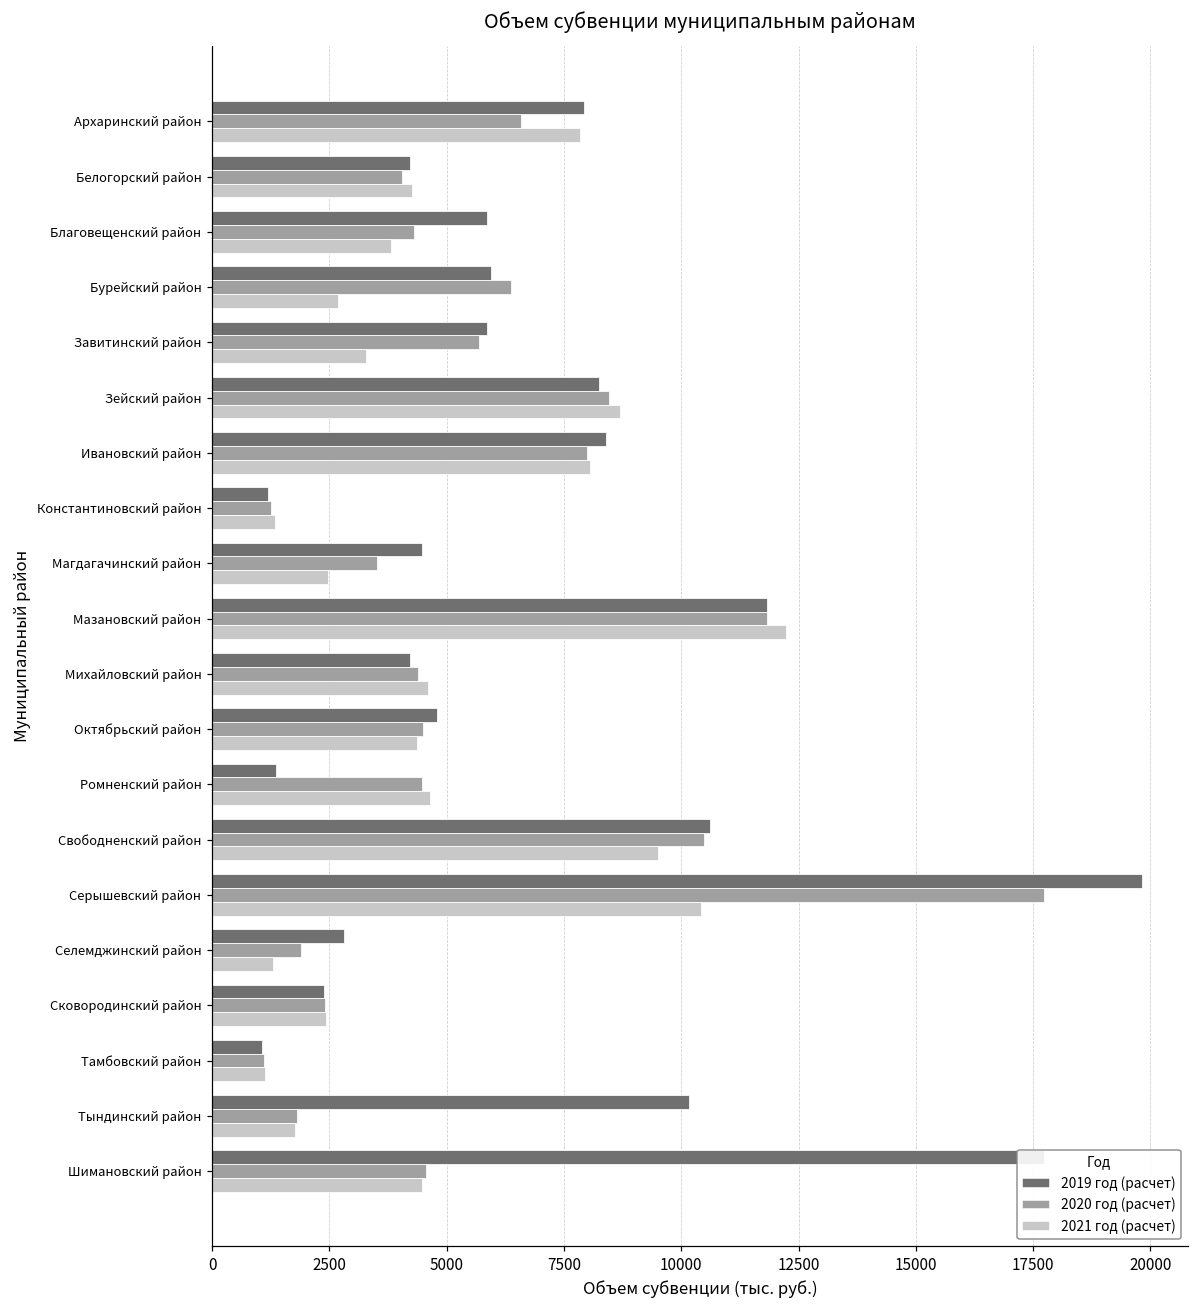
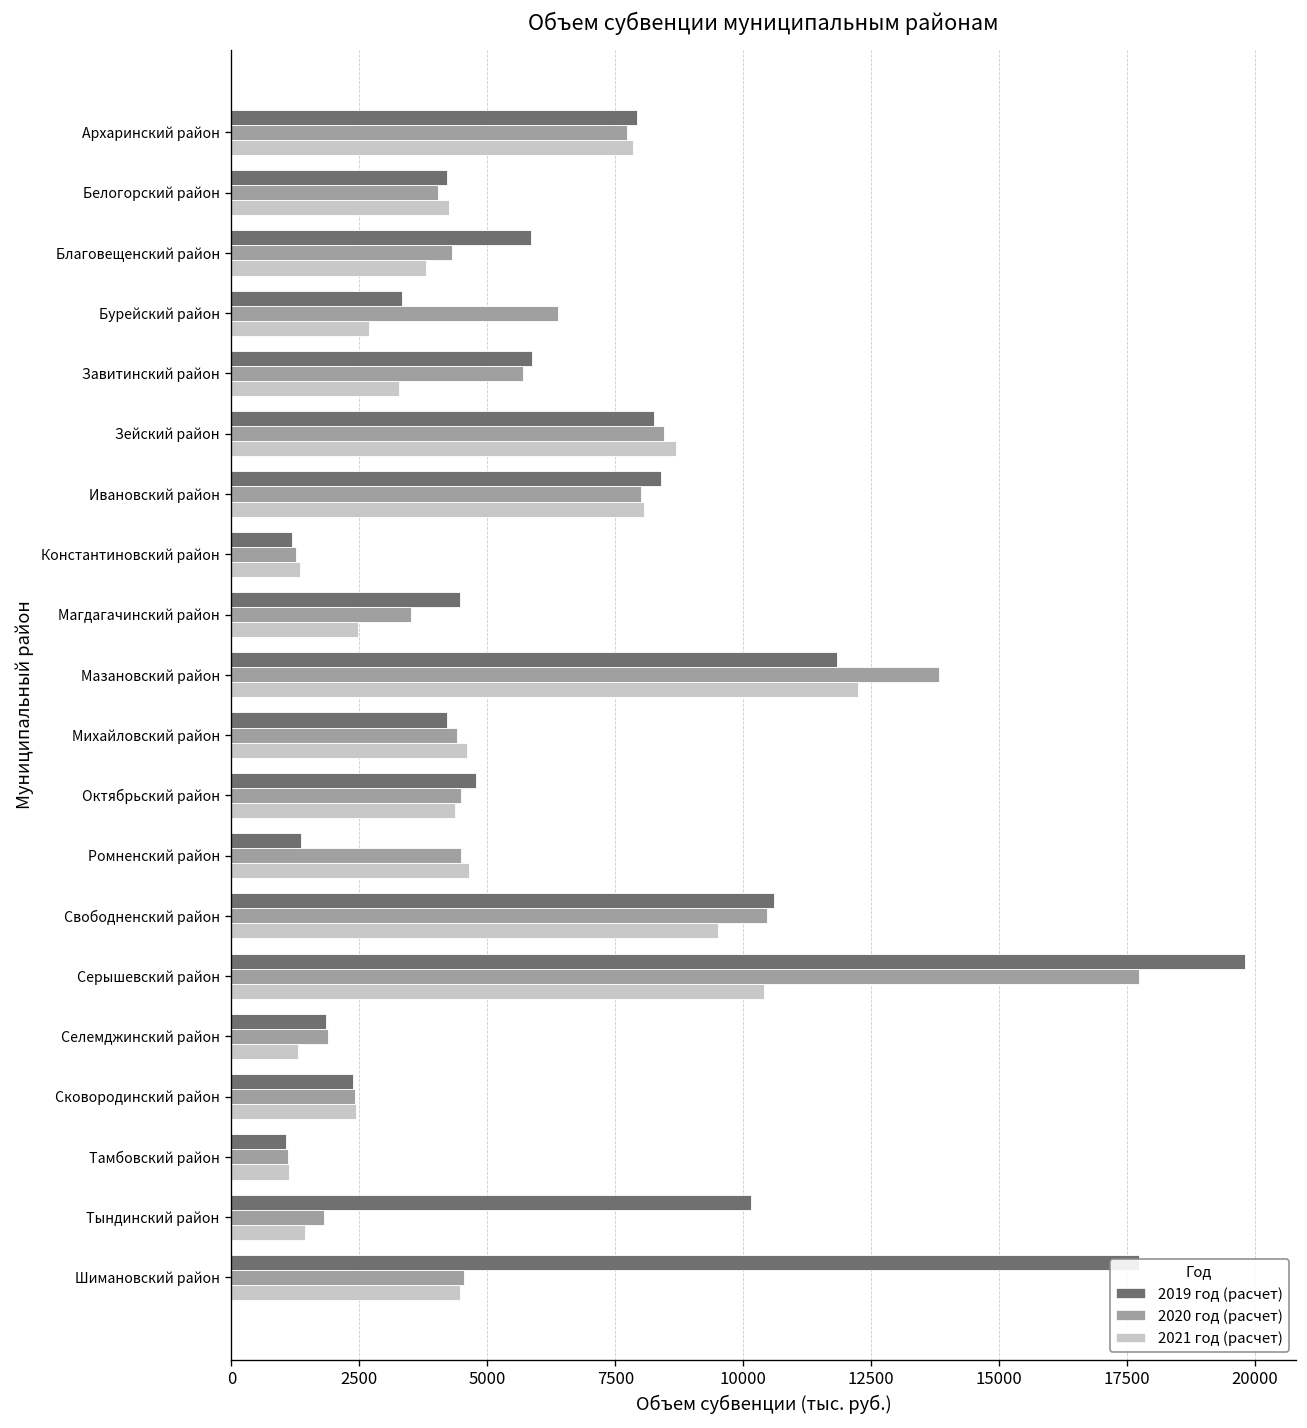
2020 год (расчет), Архаринский район: 6600 -> 7700
2019 год (расчет), Бурейский район: 5900 -> 3300
2020 год (расчет), Мазановский район: 11800 -> 13800
2019 год (расчет), Селемджинский район: 2800 -> 1900
2021 год (расчет), Тындинский район: 1800 -> 1400
